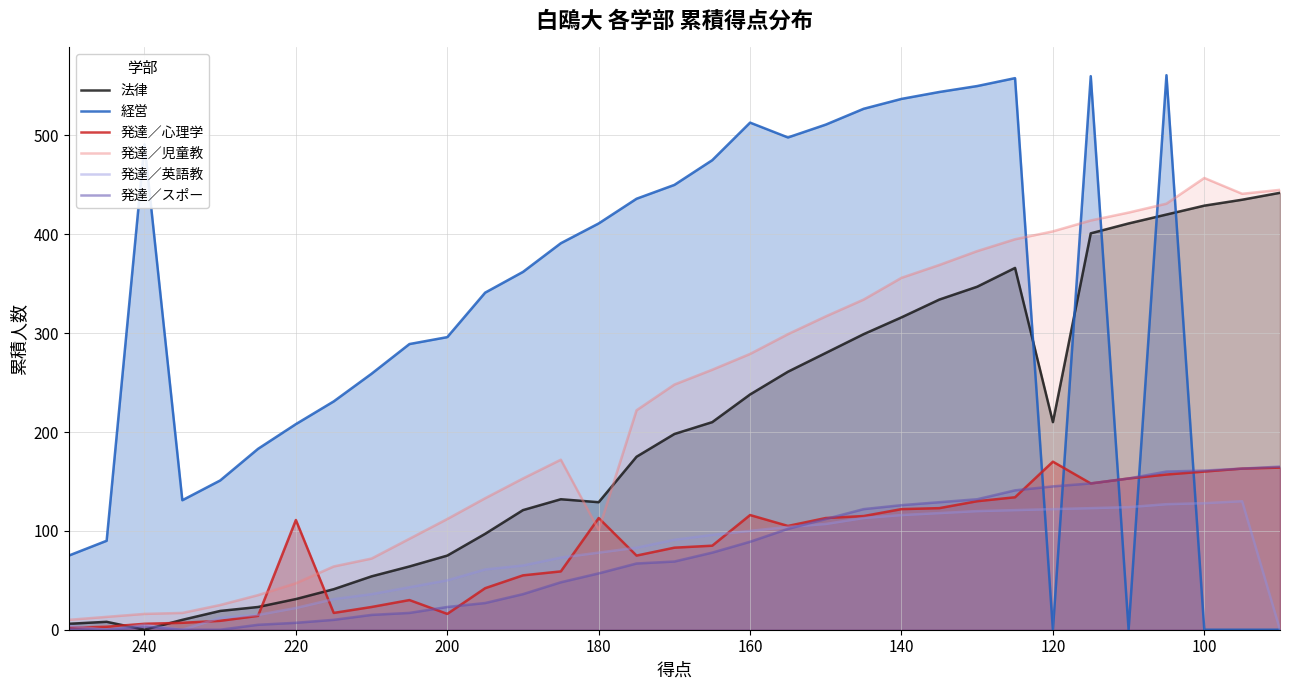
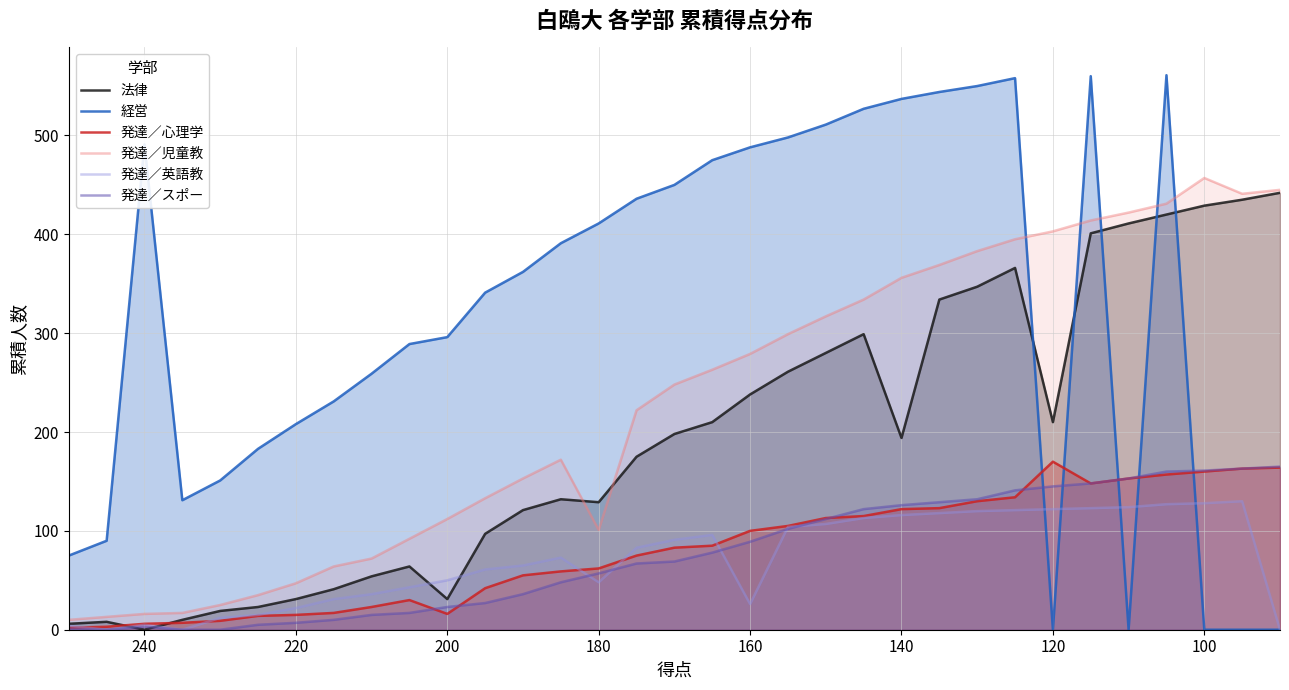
発達／心理学, 220: 110 -> 20
法律, 200: 80 -> 30
発達／心理学, 180: 110 -> 60
発達／英語教, 180: 80 -> 50
経営, 160: 510 -> 490
発達／心理学, 160: 120 -> 100
発達／英語教, 160: 100 -> 30
法律, 140: 320 -> 190
